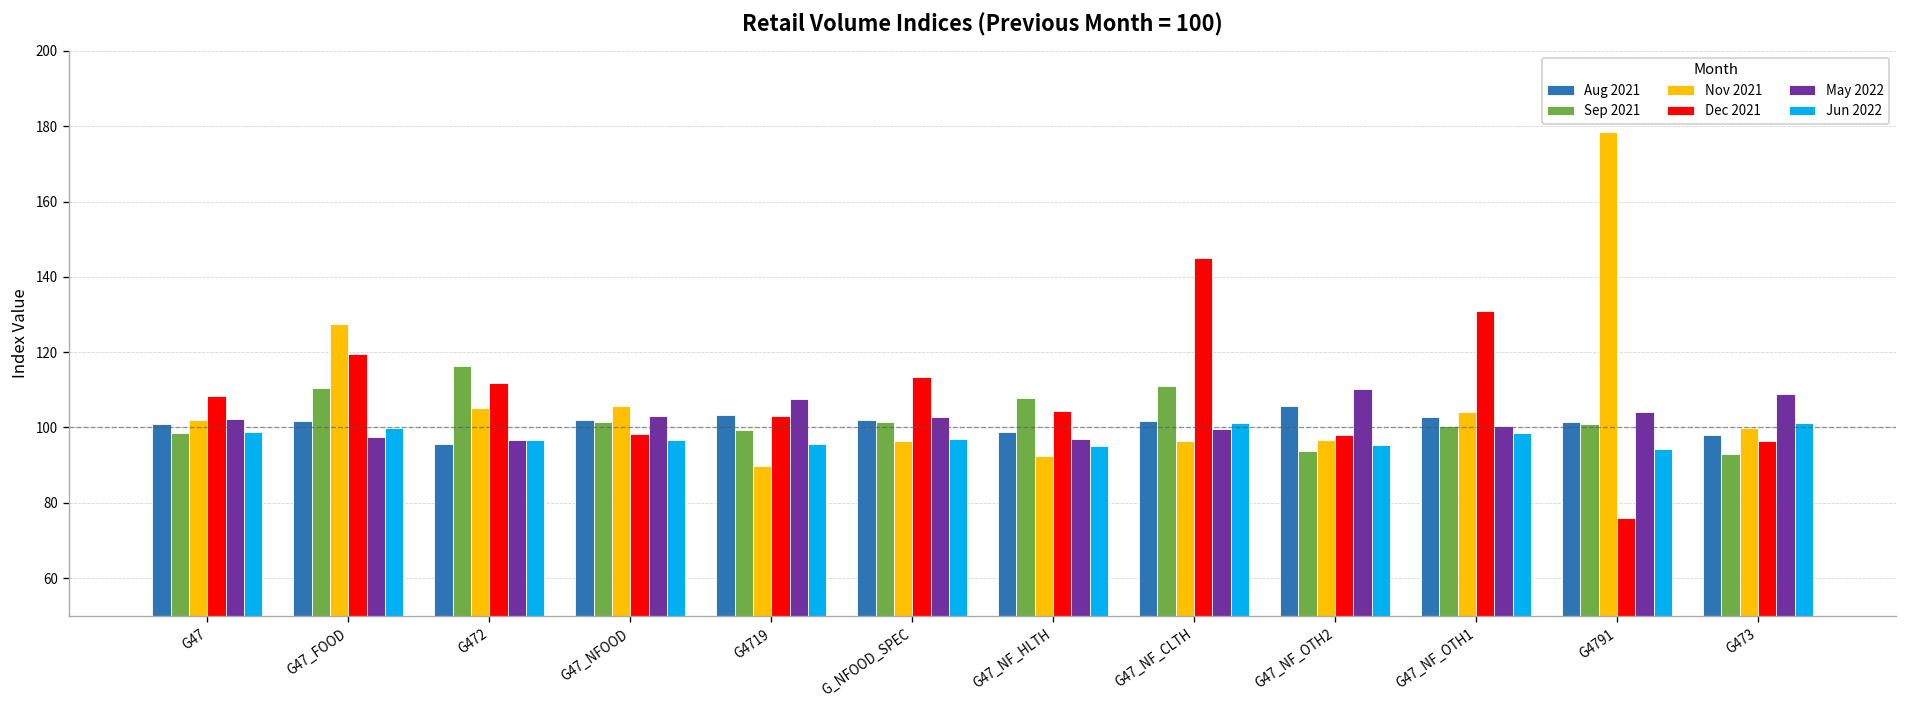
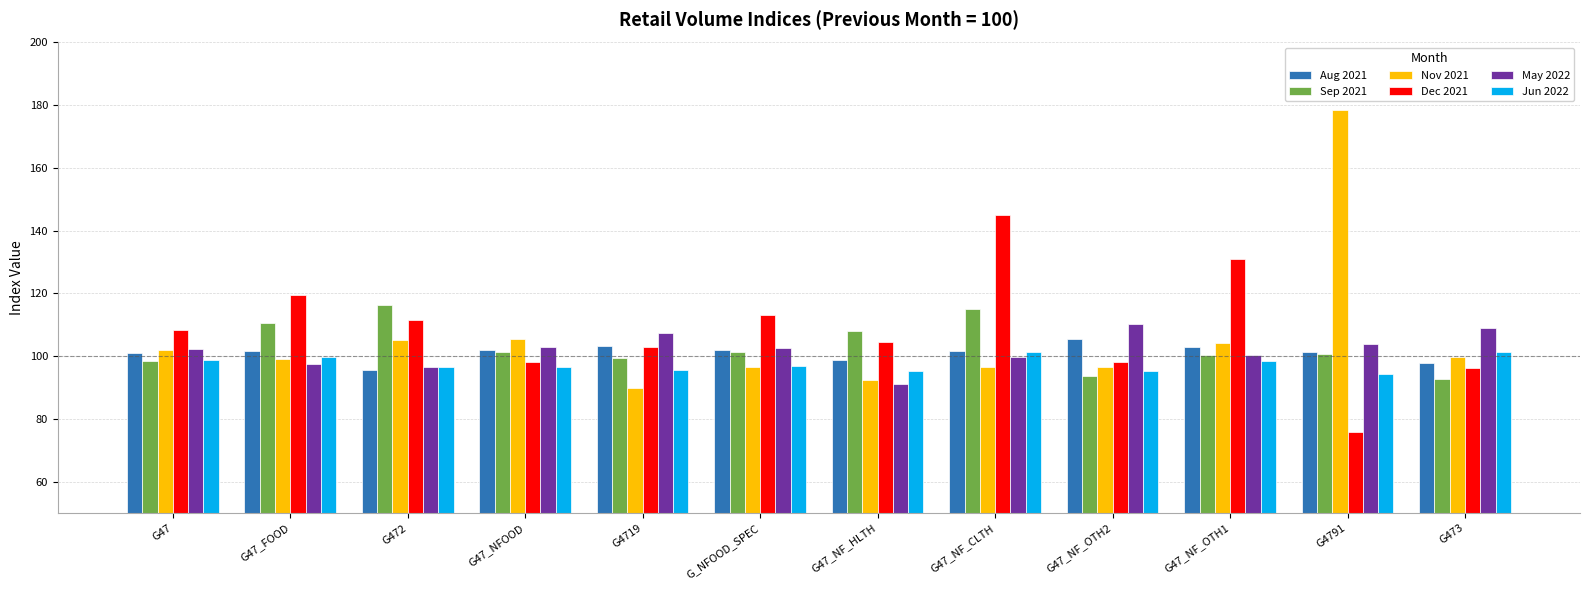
Nov 2021, G47_FOOD: 128 -> 99
May 2022, G47_NF_HLTH: 97 -> 91
Sep 2021, G47_NF_CLTH: 111 -> 115
